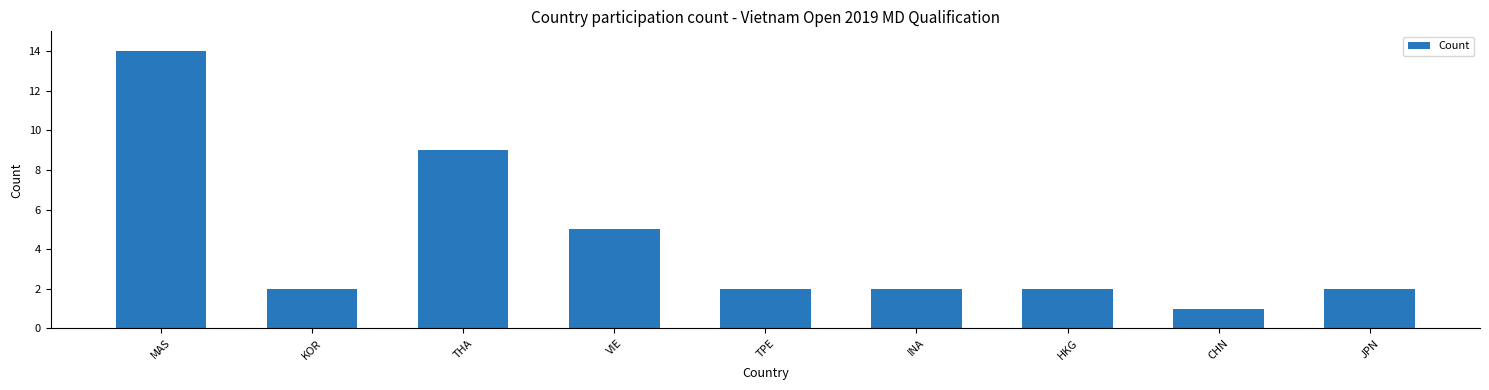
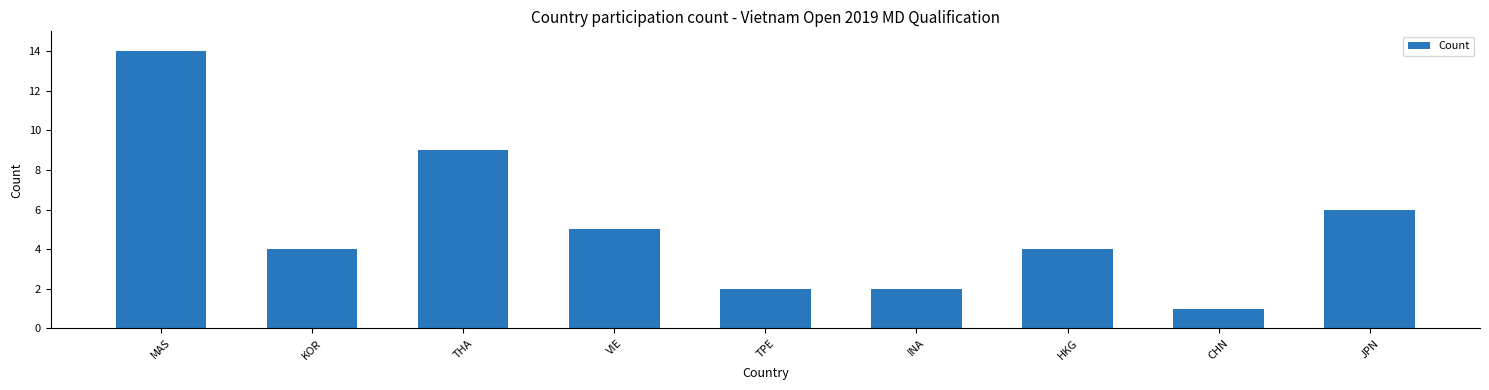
KOR: 2 -> 4
HKG: 2 -> 4
JPN: 2 -> 6
